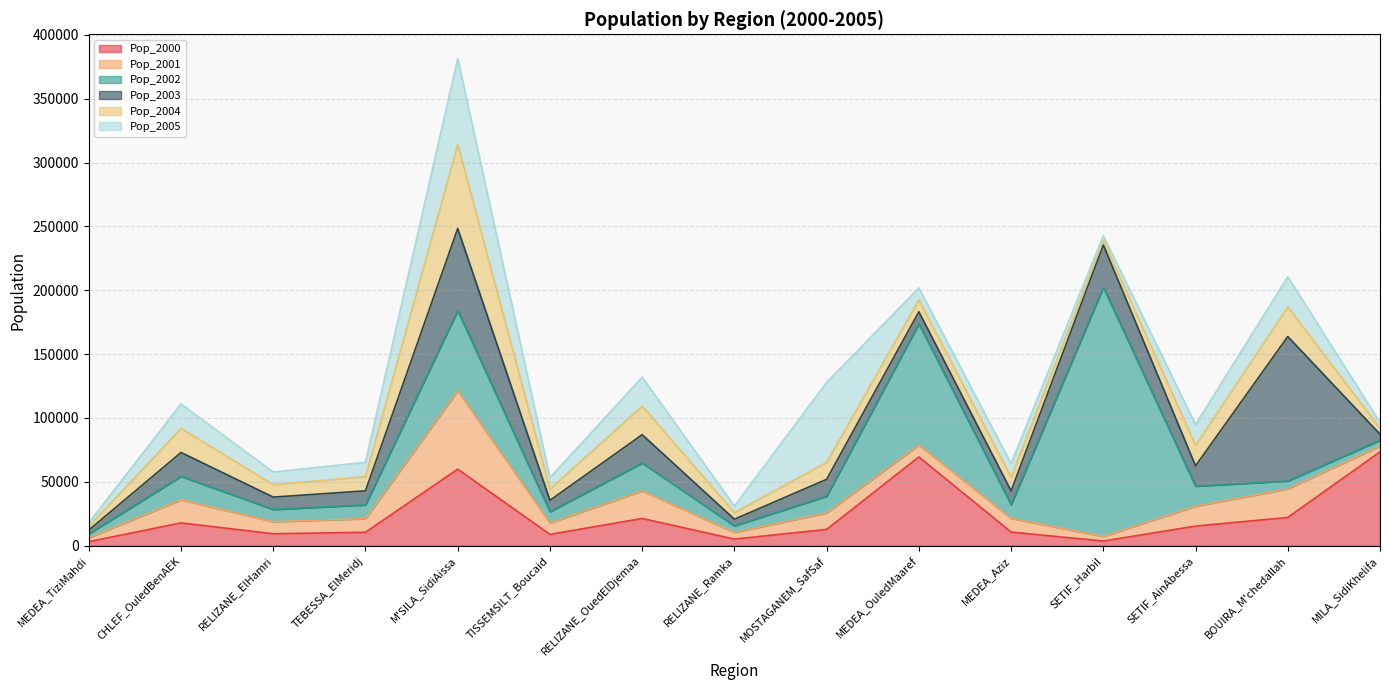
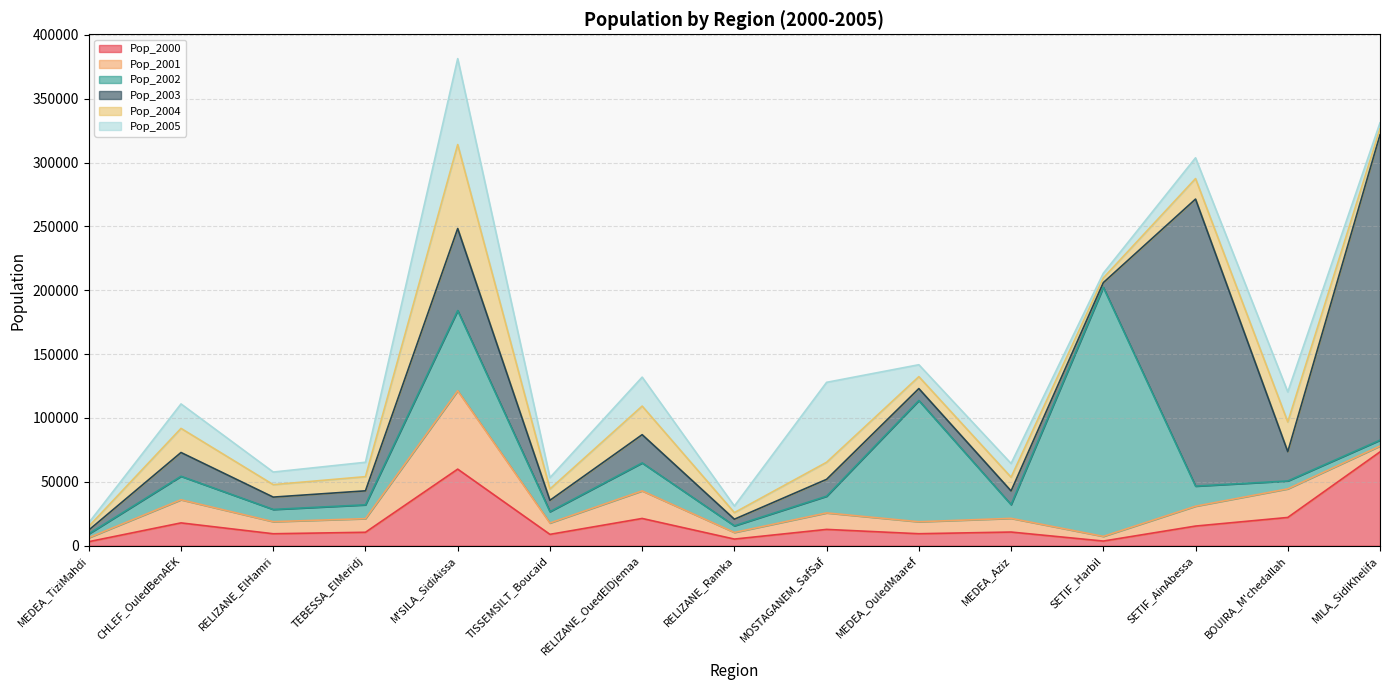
Pop_2000, MEDEA_OuledMaaref: 70000 -> 9000
Pop_2003, SETIF_Harbil: 33000 -> 4000
Pop_2003, SETIF_AinAbessa: 16000 -> 225000
Pop_2003, BOUIRA_M'chedallah: 113000 -> 23000
Pop_2003, MILA_SidiKhelifa: 5000 -> 239000
